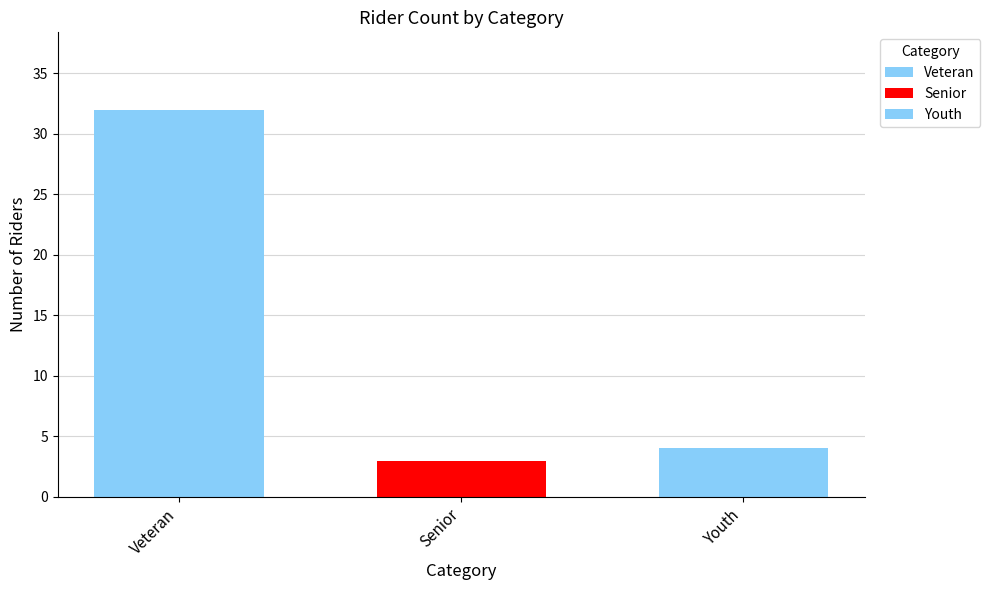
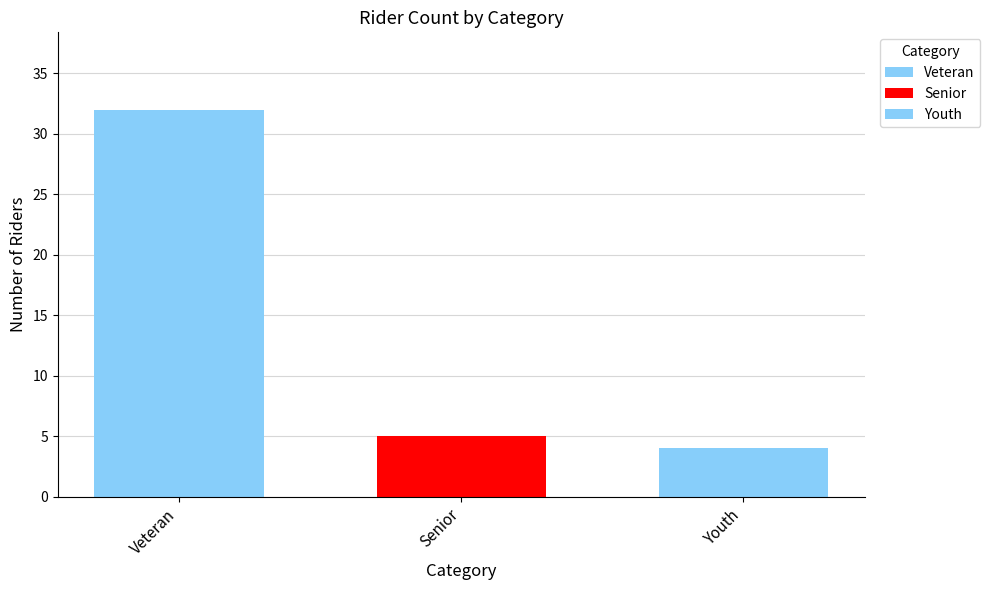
Senior: 3 -> 5
